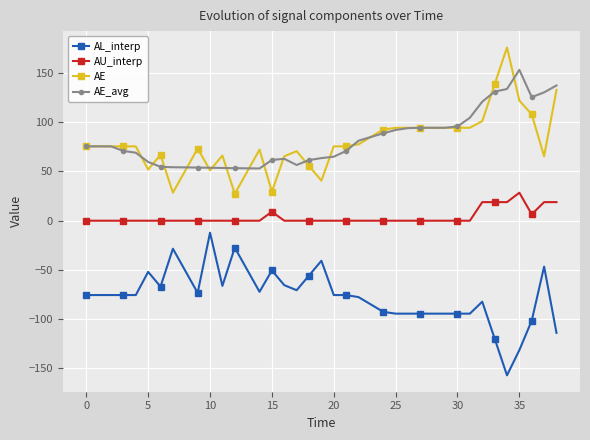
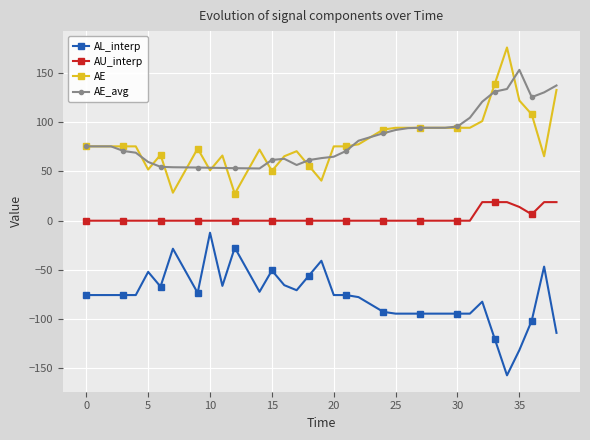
AU_interp, 15: 10 -> 0
AE, 15: 30 -> 50
AU_interp, 35: 30 -> 10
